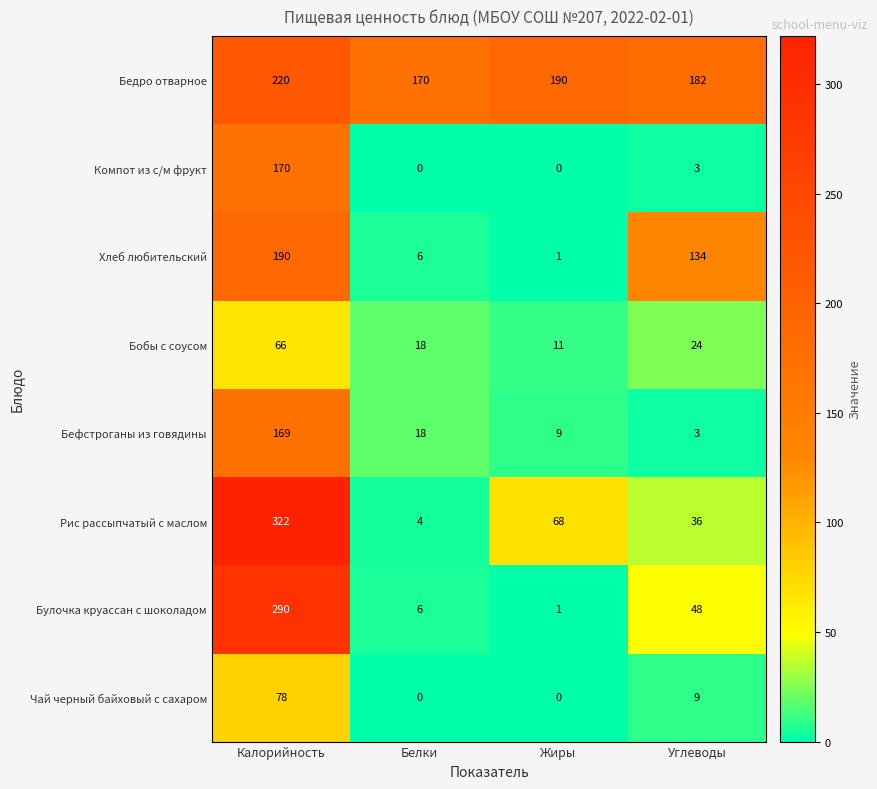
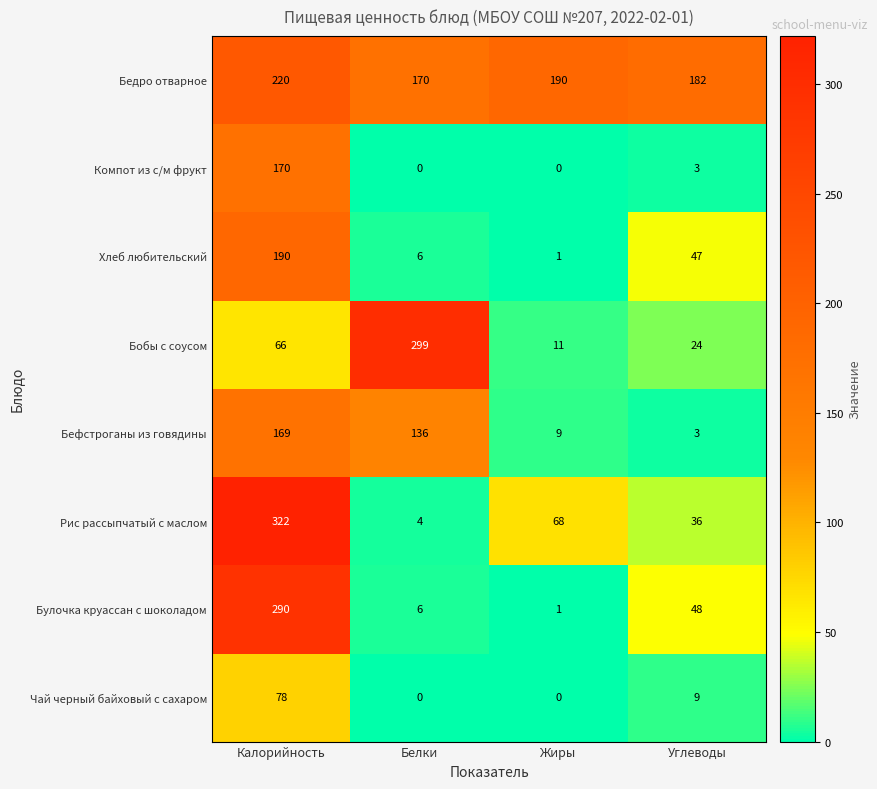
Хлеб любительский, Углеводы: 134 -> 47
Бобы с соусом, Белки: 18 -> 299
Бефстроганы из говядины, Белки: 18 -> 136
